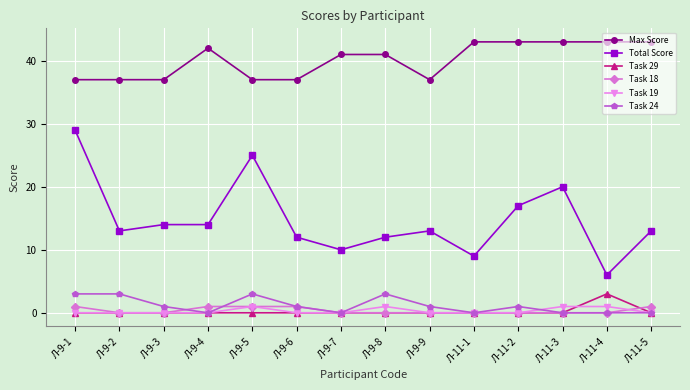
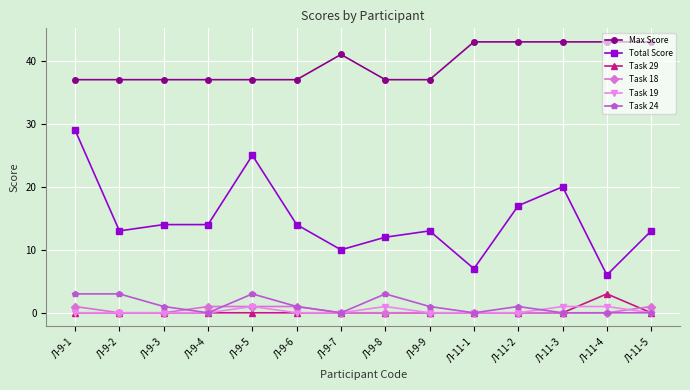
Max Score, Л-9-4: 42 -> 37
Total Score, Л-9-6: 12 -> 14
Max Score, Л-9-8: 41 -> 37
Total Score, Л-11-1: 9 -> 7
